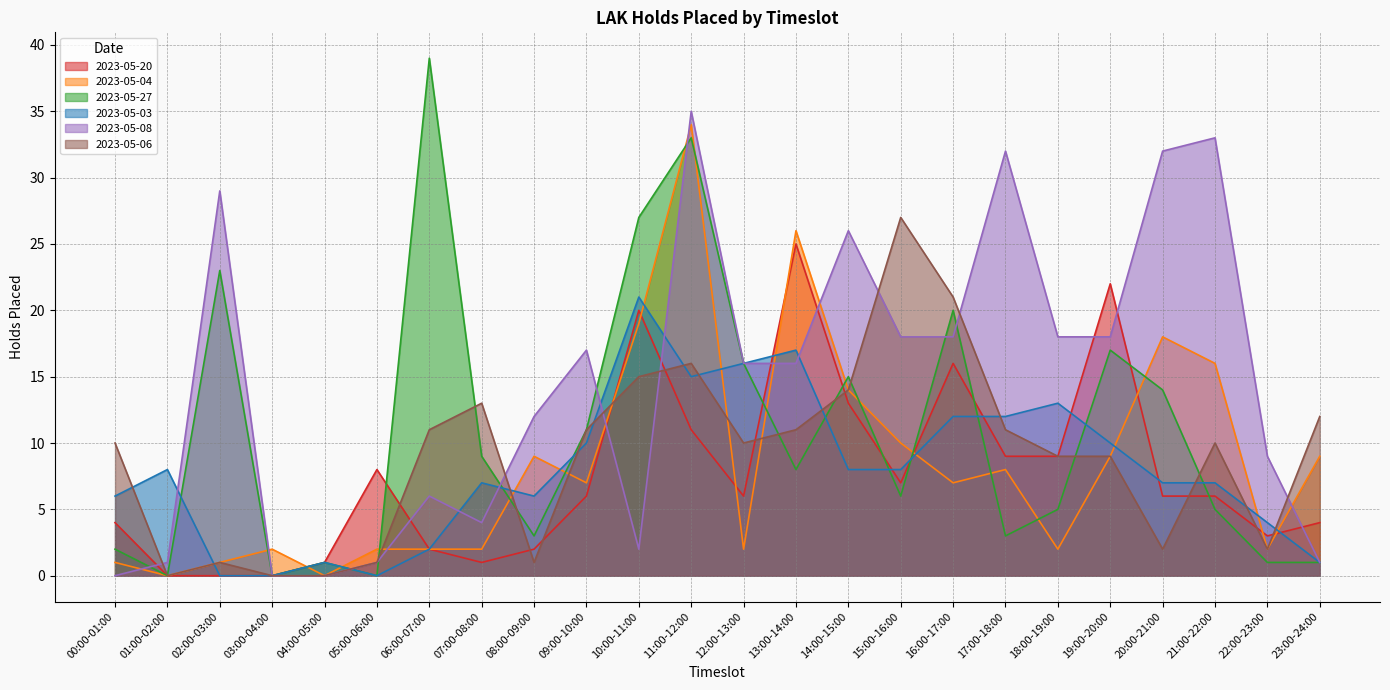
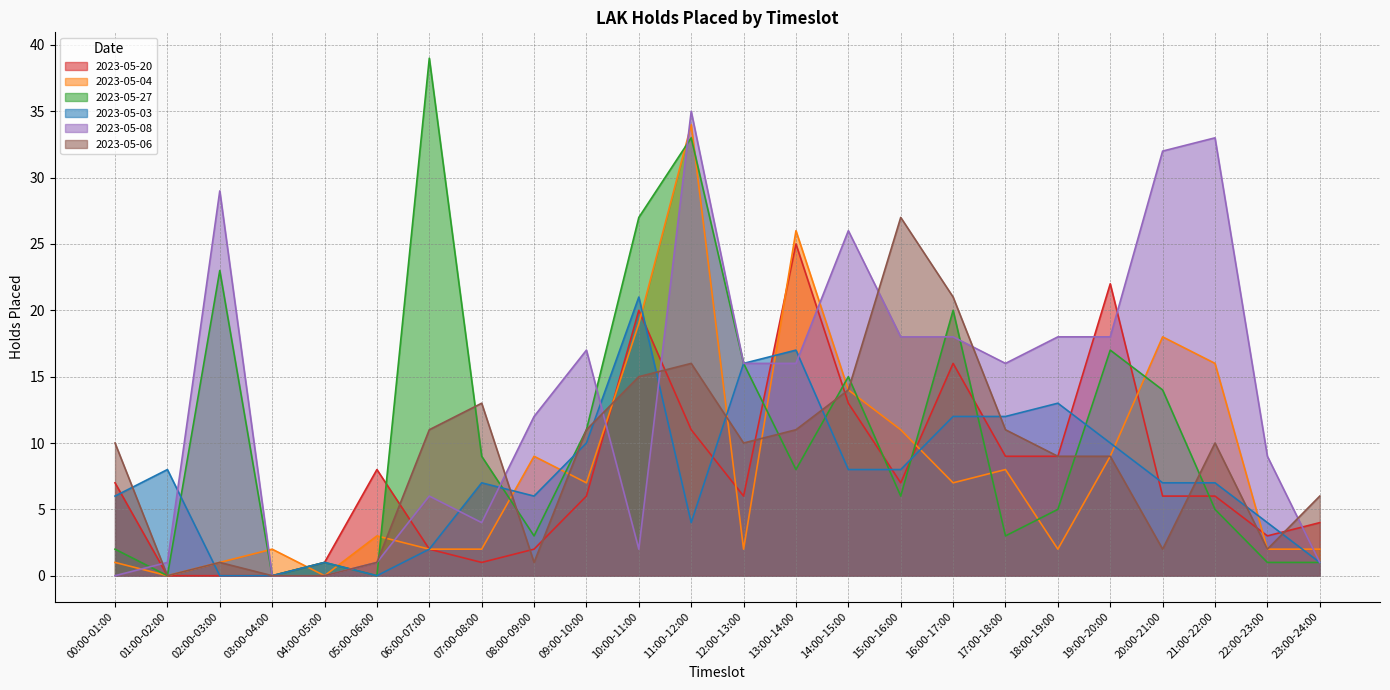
2023-05-20, 00:00-01:00: 4 -> 7
2023-05-04, 05:00-06:00: 2 -> 3
2023-05-03, 11:00-12:00: 15 -> 4
2023-05-04, 15:00-16:00: 10 -> 11
2023-05-08, 17:00-18:00: 32 -> 16
2023-05-04, 23:00-24:00: 9 -> 2
2023-05-06, 23:00-24:00: 12 -> 6
